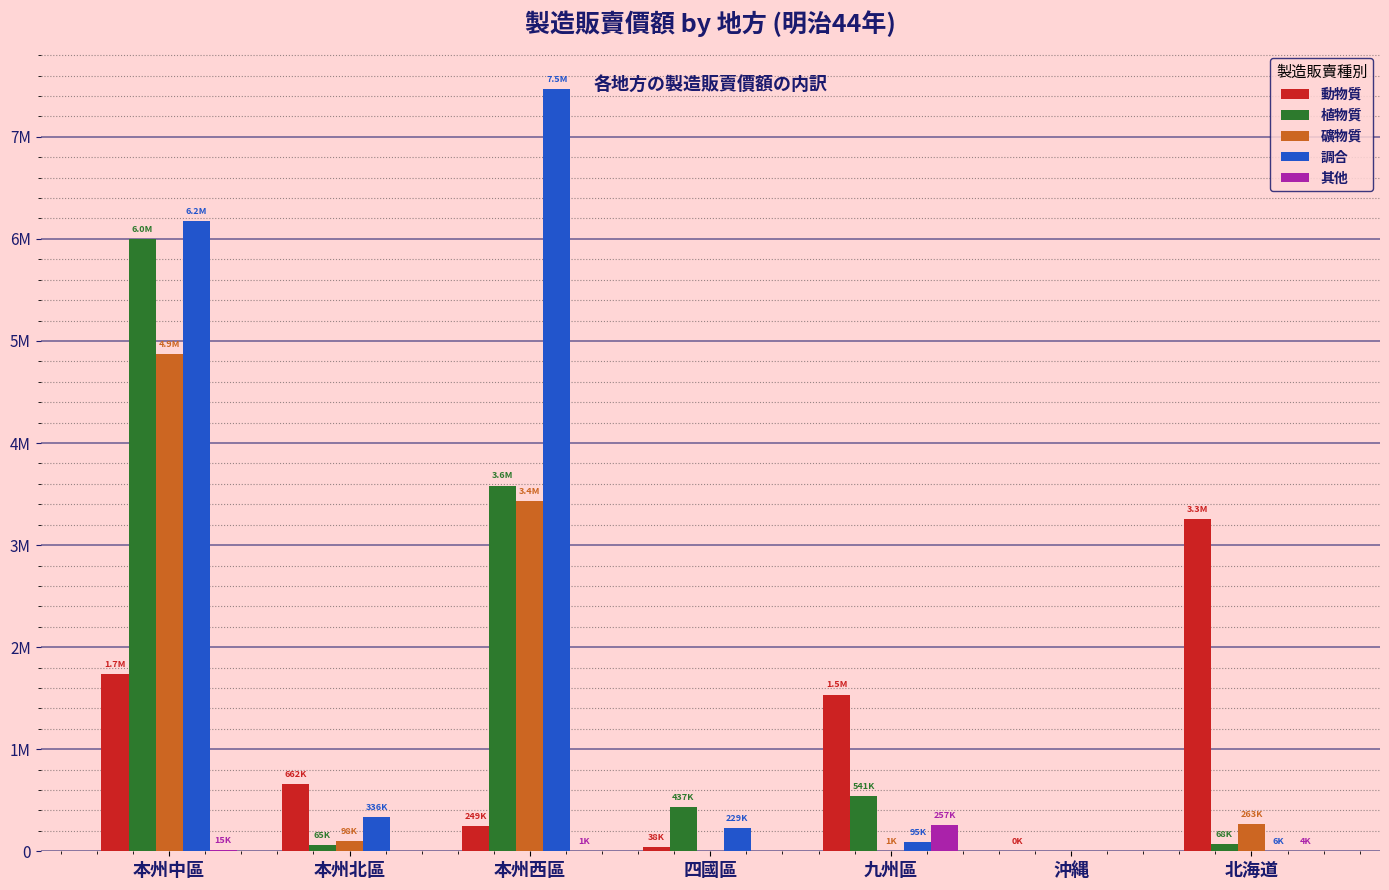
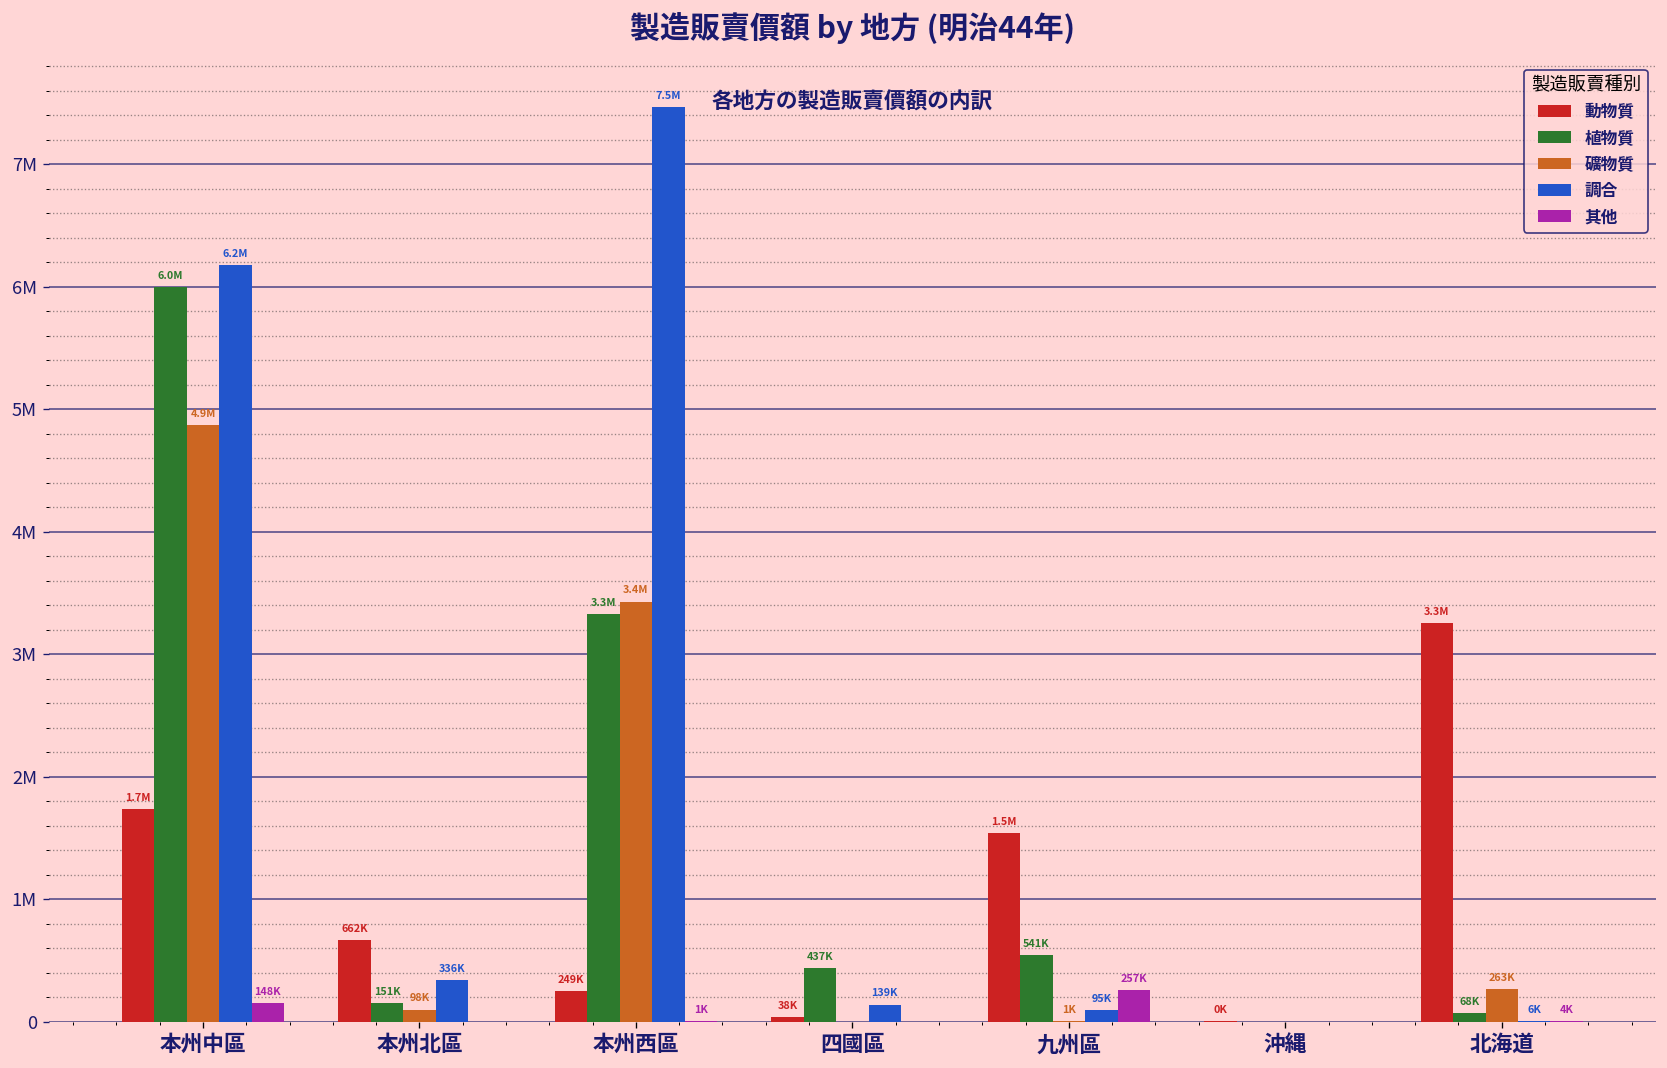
其他, 本州中區: 15K -> 148K
植物質, 本州北區: 65K -> 151K
植物質, 本州西區: 3.6M -> 3.3M
調合, 四國區: 229K -> 139K
